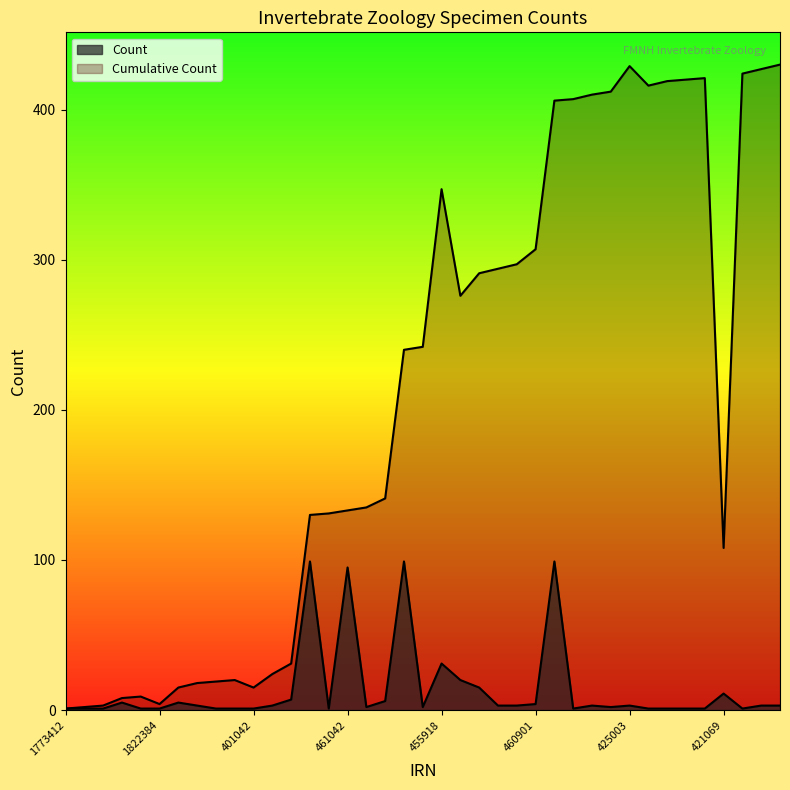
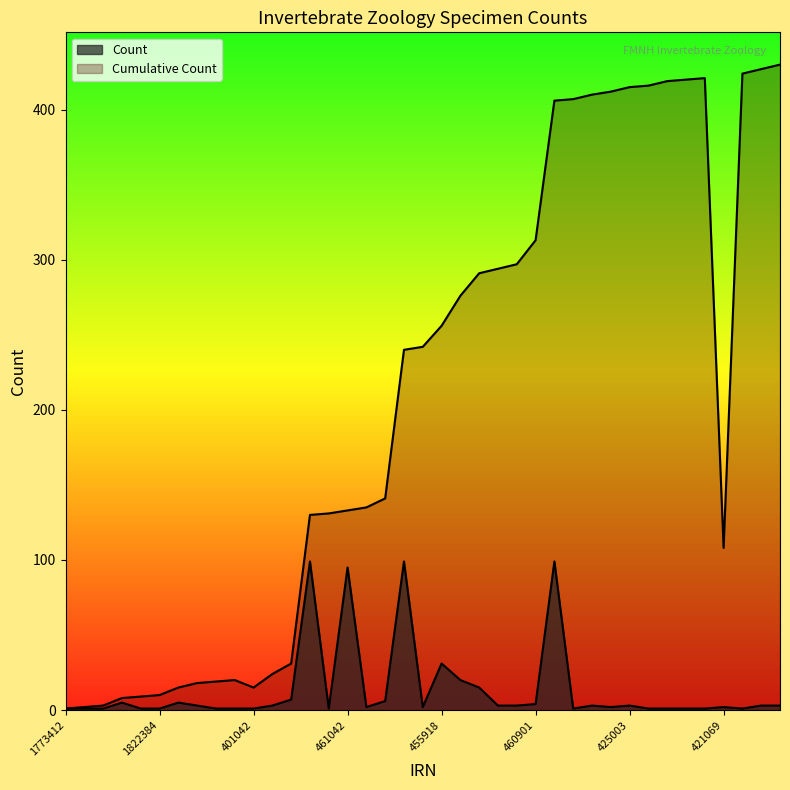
Cumulative Count, 1822384: 4 -> 10
Cumulative Count, 455918: 347 -> 256
Cumulative Count, 460901: 307 -> 313
Cumulative Count, 425003: 429 -> 415
Count, 421069: 11 -> 2
